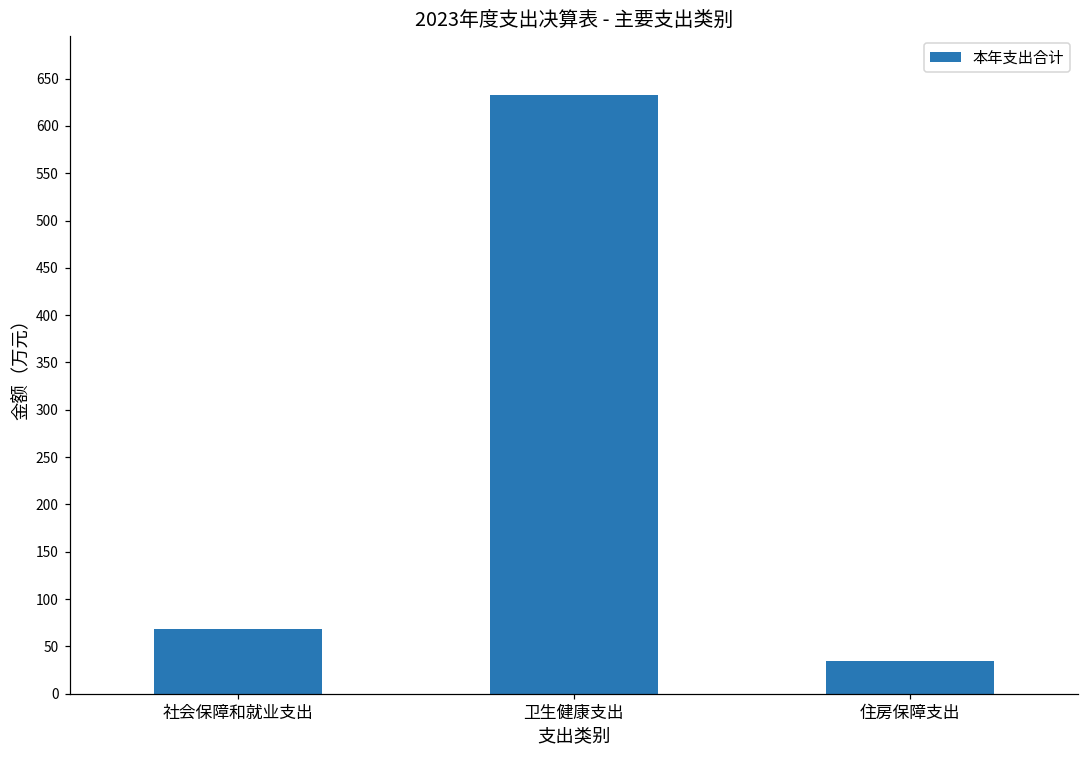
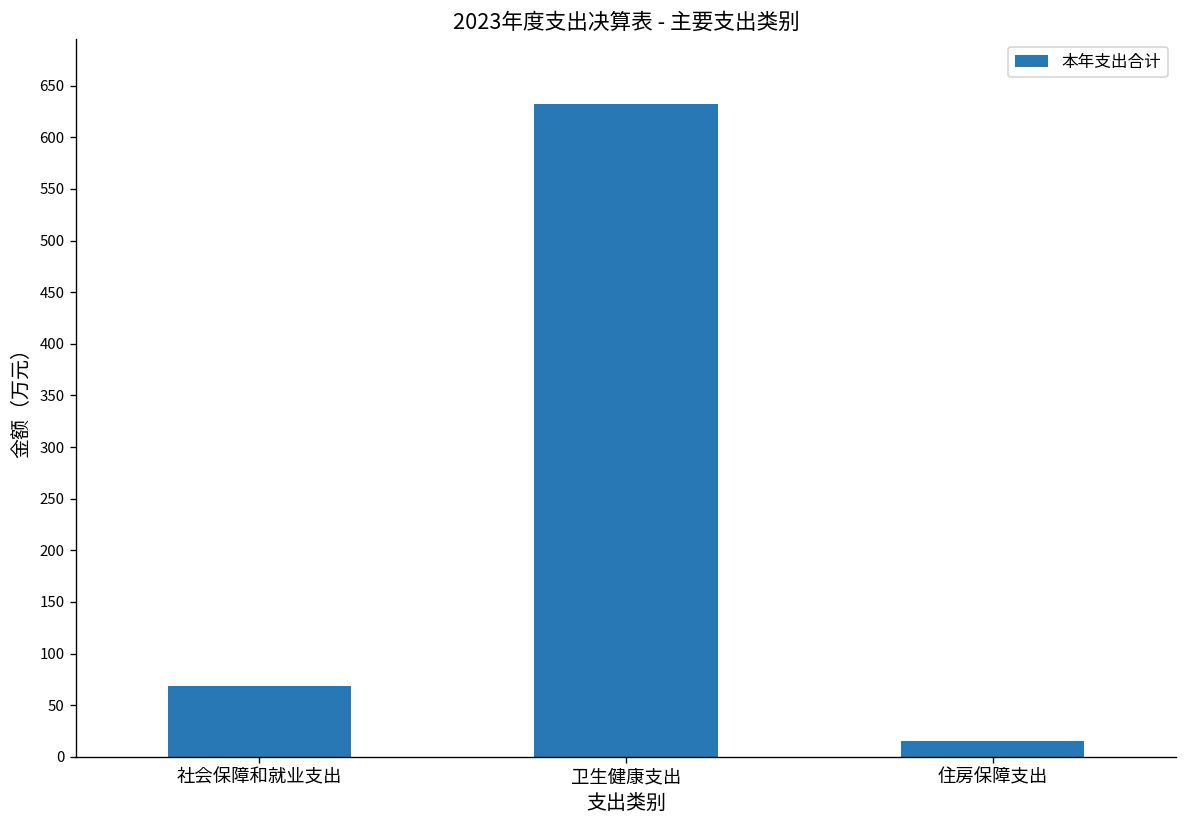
住房保障支出: 30 -> 20
